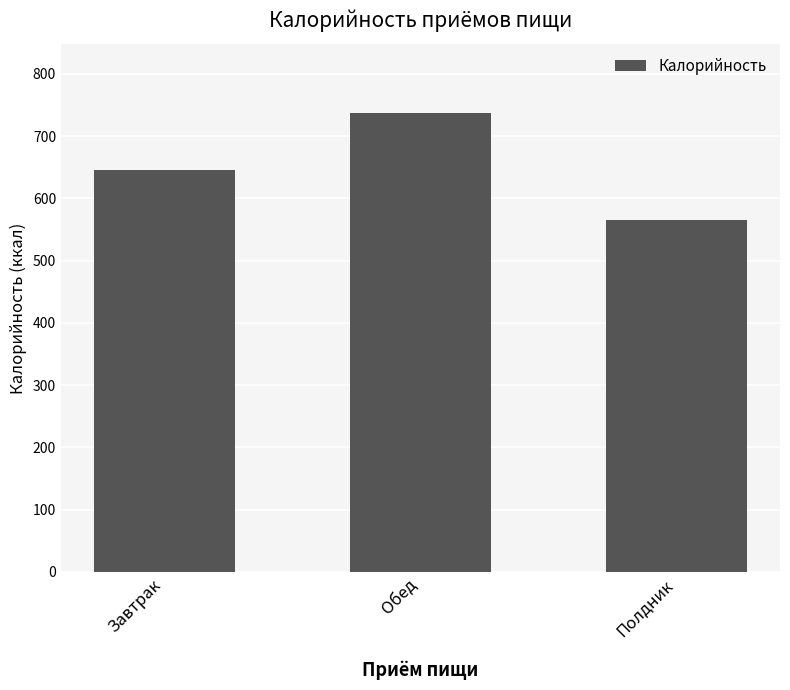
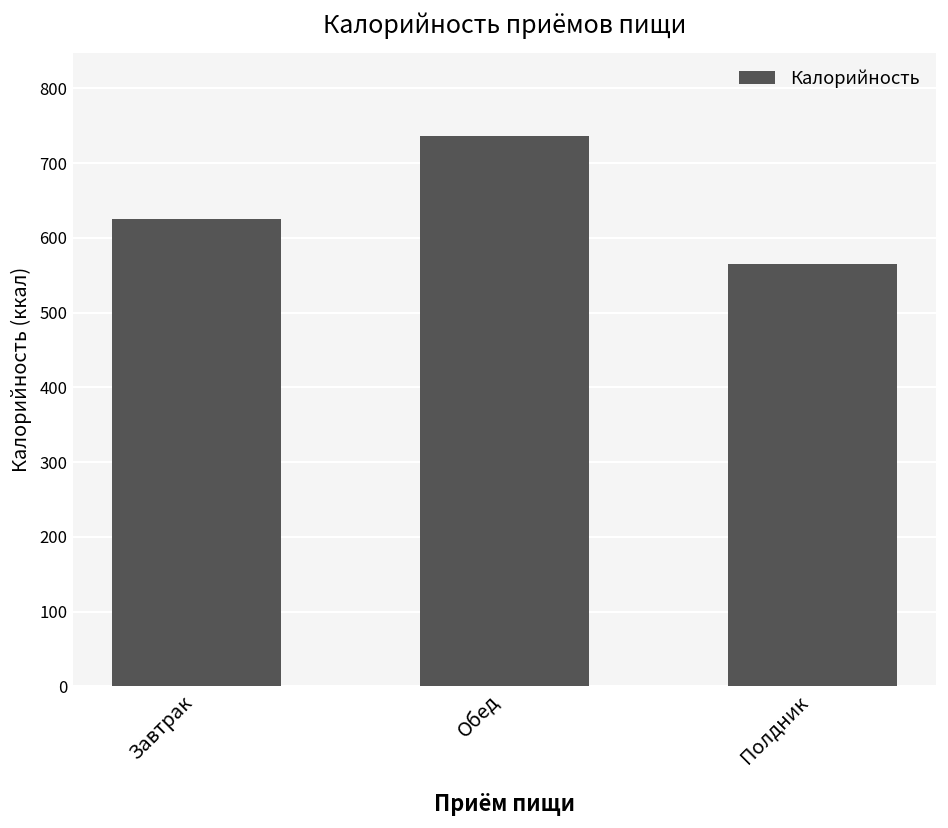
Завтрак: 650 -> 630
